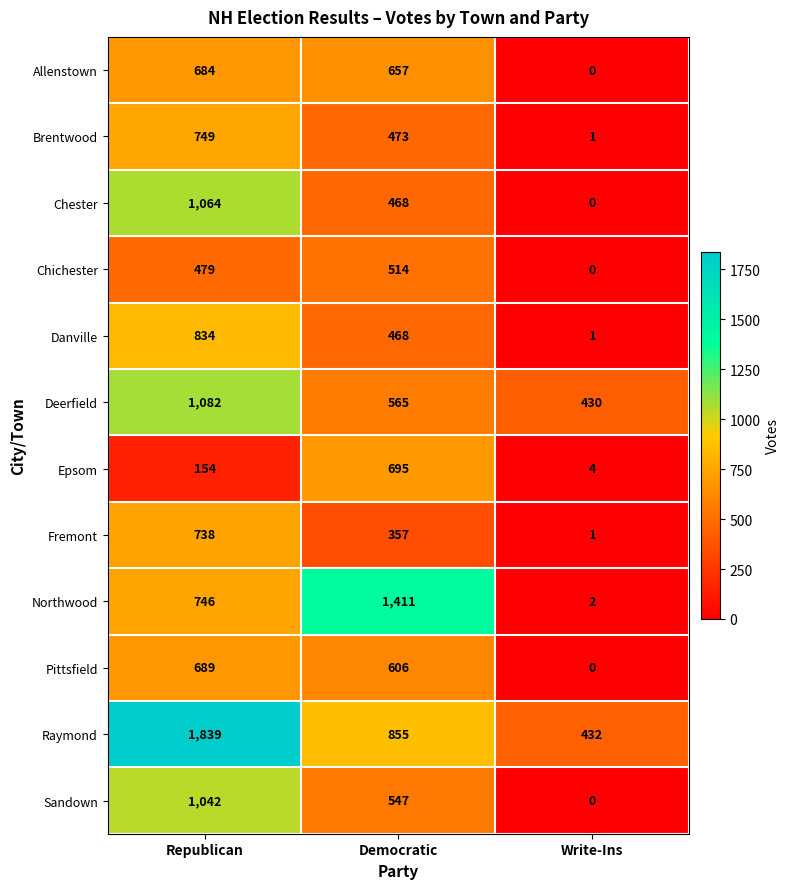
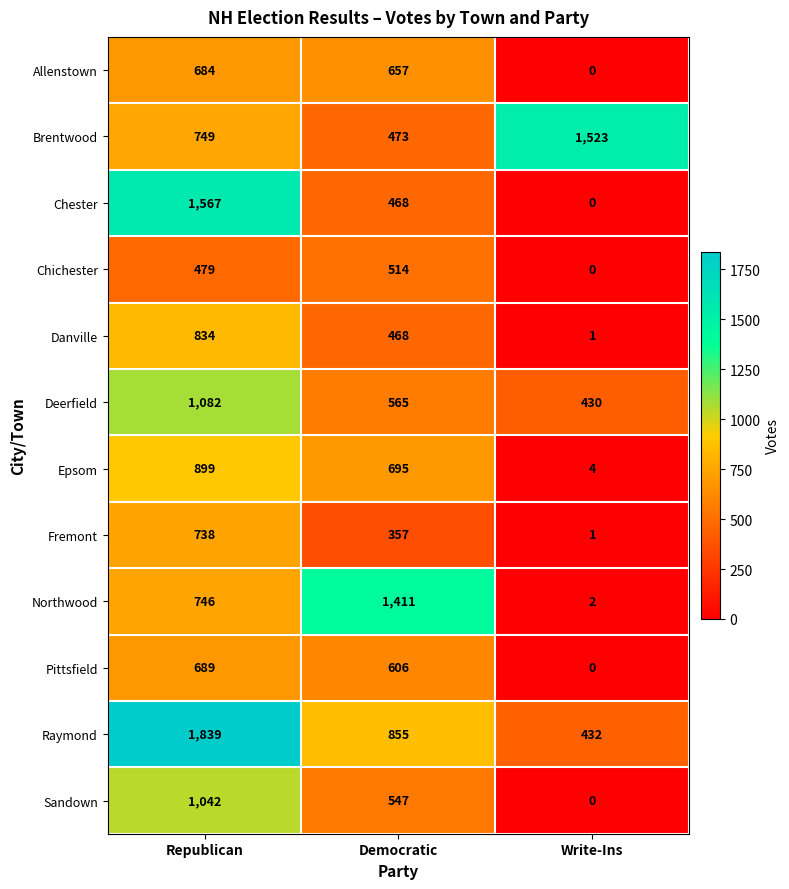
Brentwood, Write-Ins: 1 -> 1,523
Chester, Republican: 1,064 -> 1,567
Epsom, Republican: 154 -> 899
